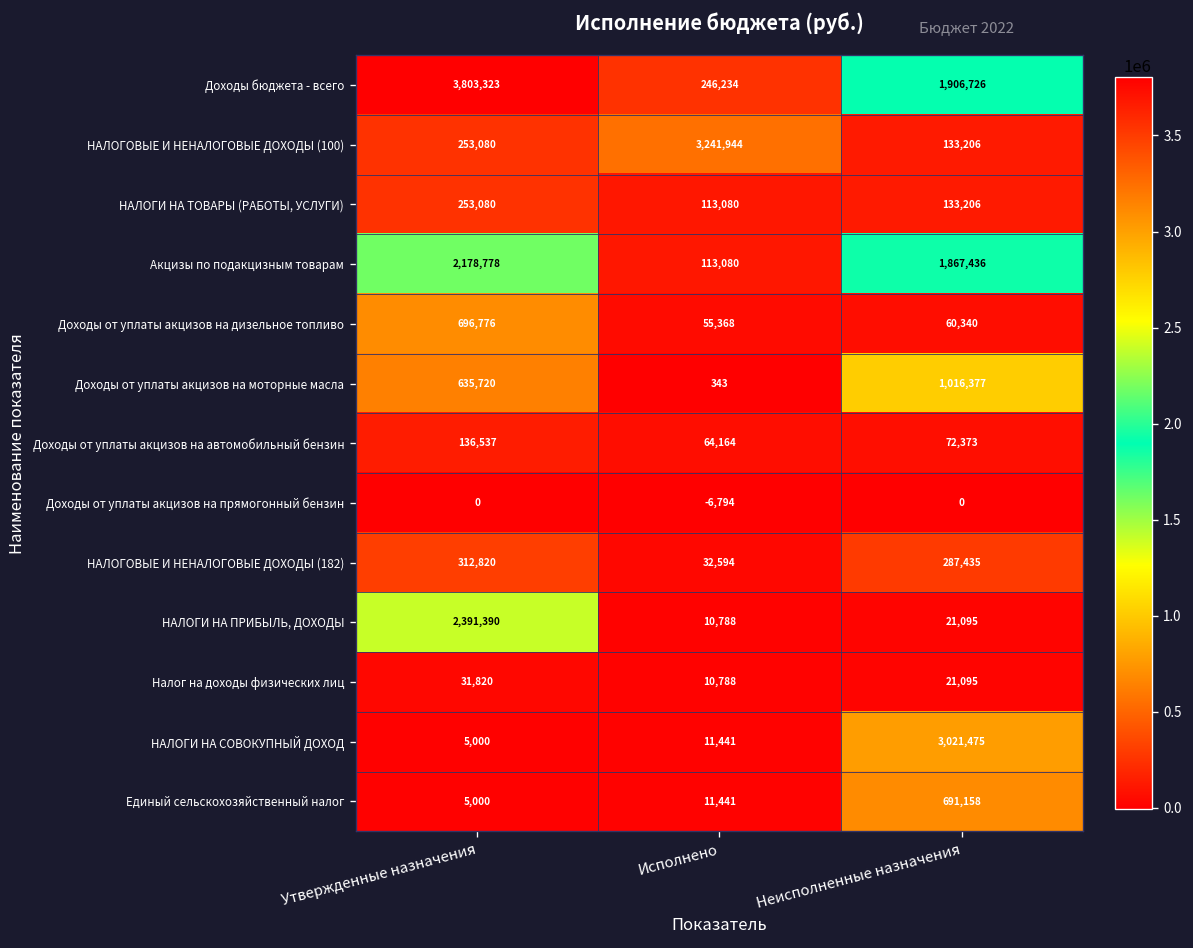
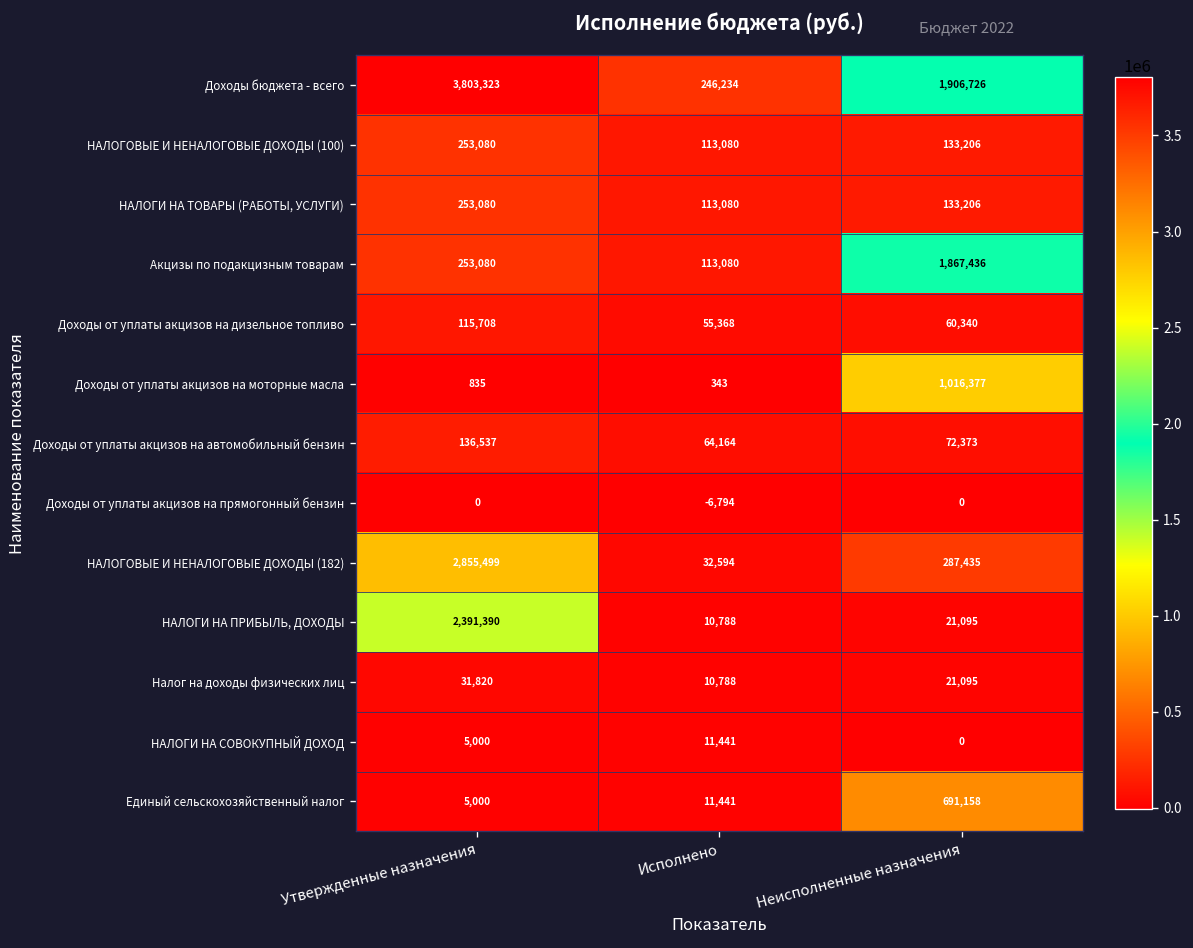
НАЛОГОВЫЕ И НЕНАЛОГОВЫЕ ДОХОДЫ (100), Исполнено: 3,241,944 -> 113,080
Акцизы по подакцизным товарам, Утвержденные назначения: 2,178,778 -> 253,080
Доходы от уплаты акцизов на дизельное топливо, Утвержденные назначения: 696,776 -> 115,708
Доходы от уплаты акцизов на моторные масла, Утвержденные назначения: 635,720 -> 835
НАЛОГОВЫЕ И НЕНАЛОГОВЫЕ ДОХОДЫ (182), Утвержденные назначения: 312,820 -> 2,855,499
НАЛОГИ НА СОВОКУПНЫЙ ДОХОД, Неисполненные назначения: 3,021,475 -> 0
